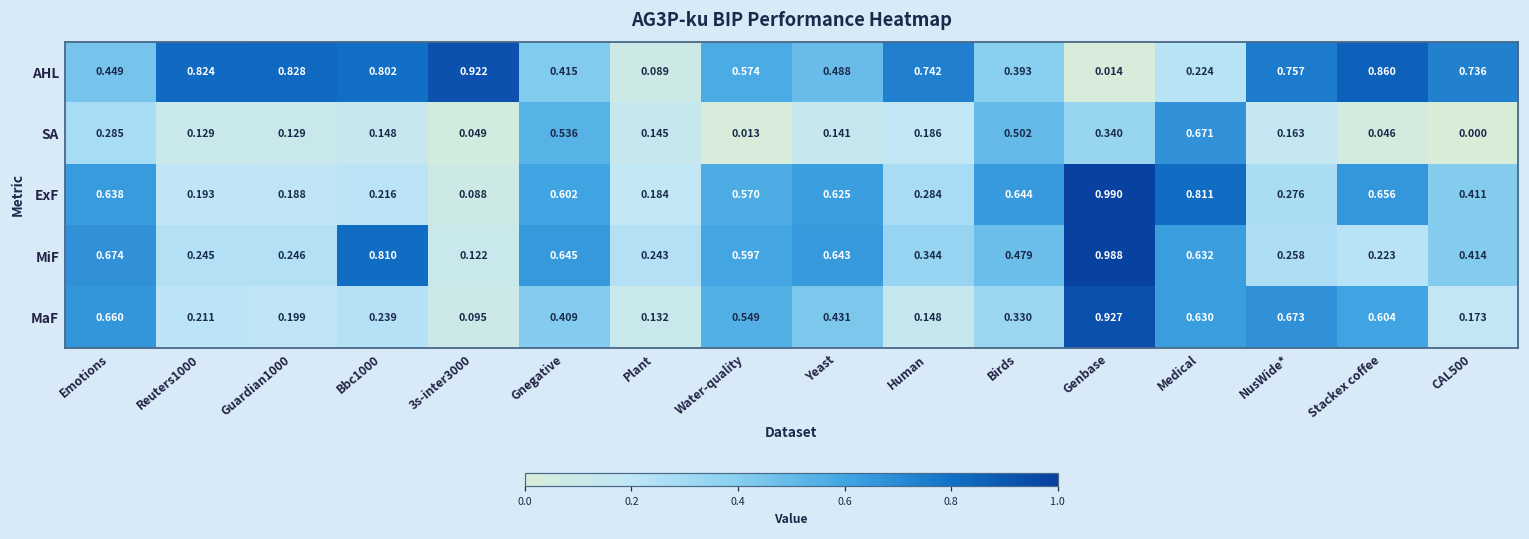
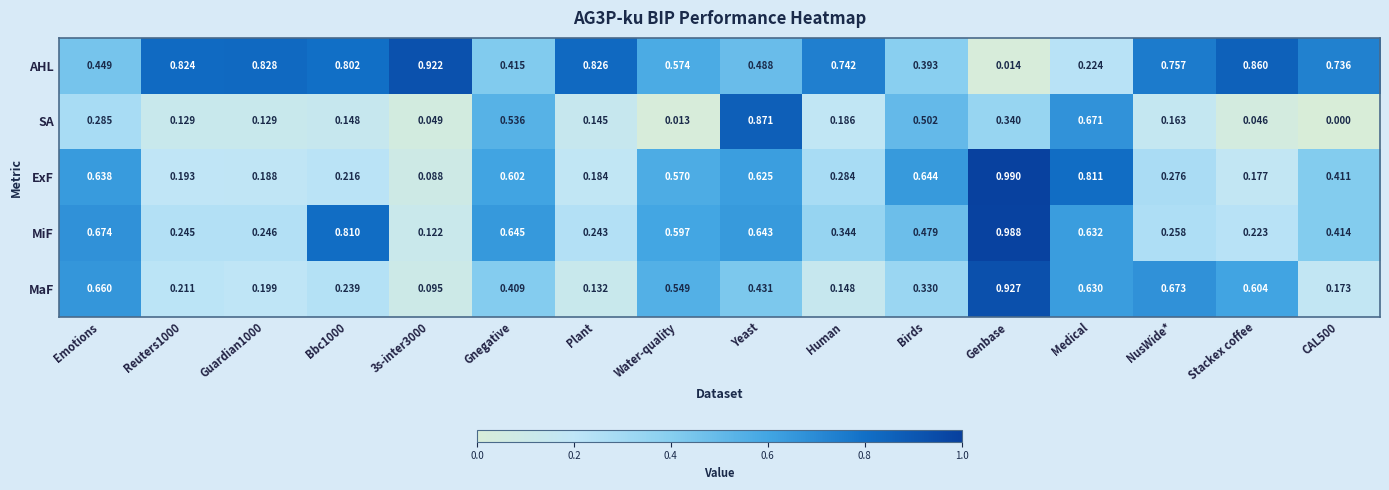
AHL, Plant: 0.089 -> 0.826
SA, Yeast: 0.141 -> 0.871
ExF, Stackex coffee: 0.656 -> 0.177
